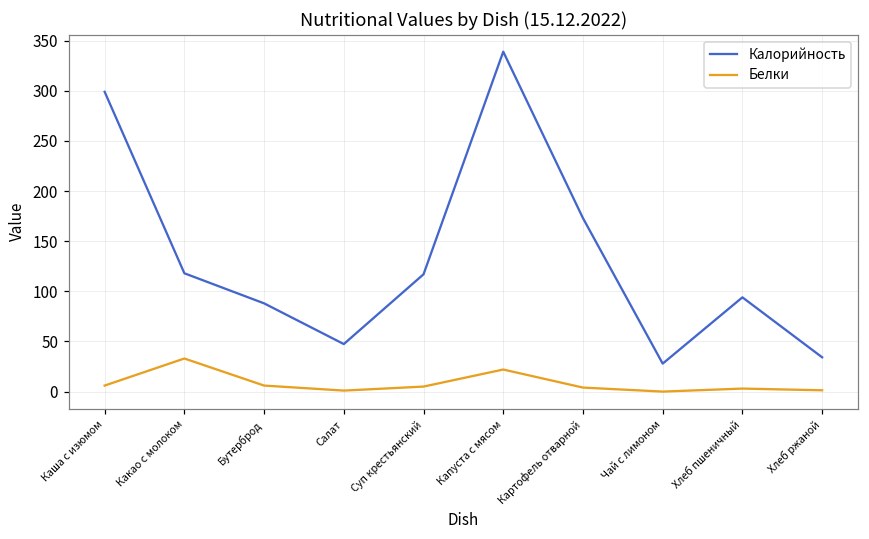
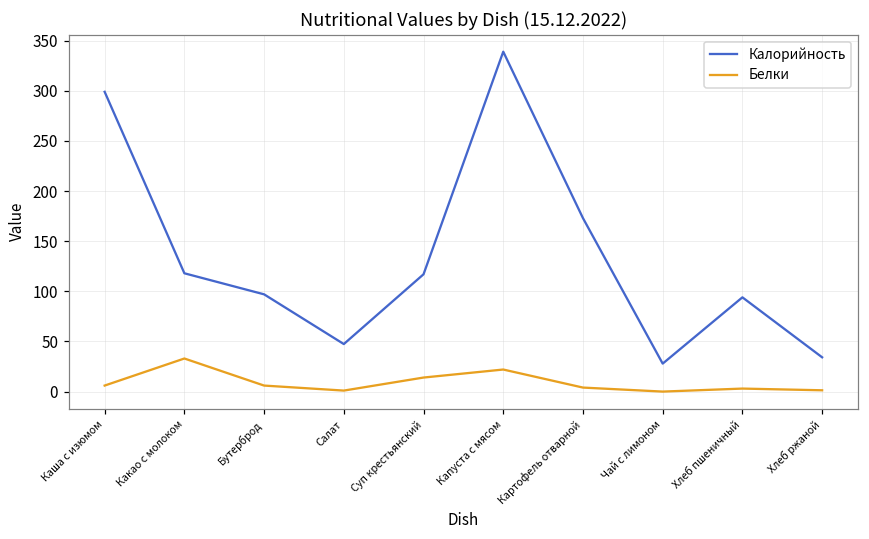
Калорийность, Бутерброд: 90 -> 100
Белки, Суп крестьянский: 5 -> 14
